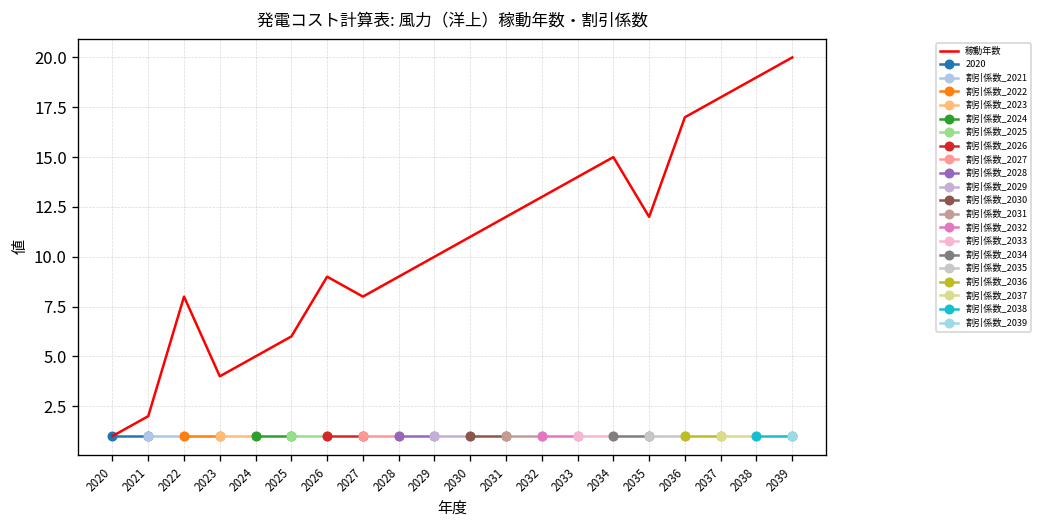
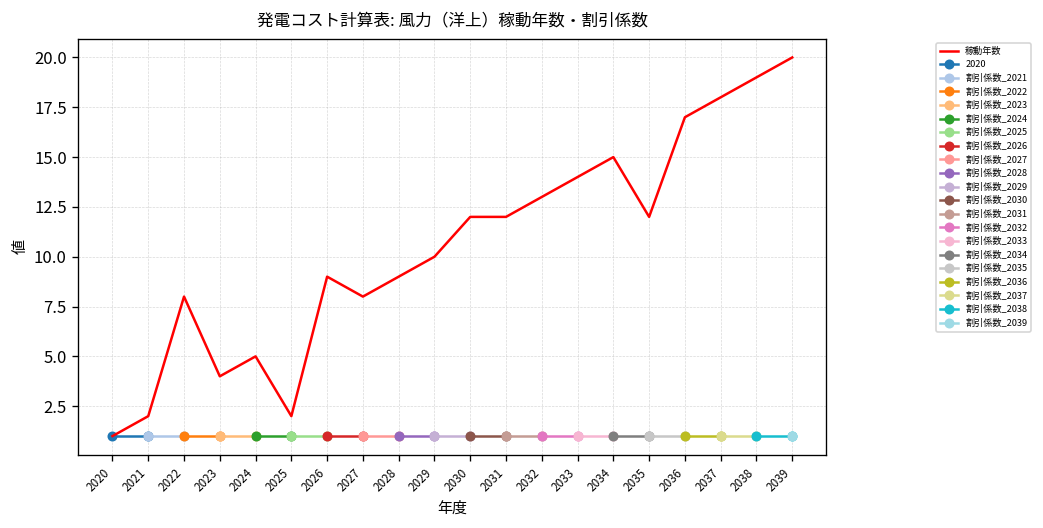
稼動年数, 2025: 6 -> 2
稼動年数, 2030: 11 -> 12
